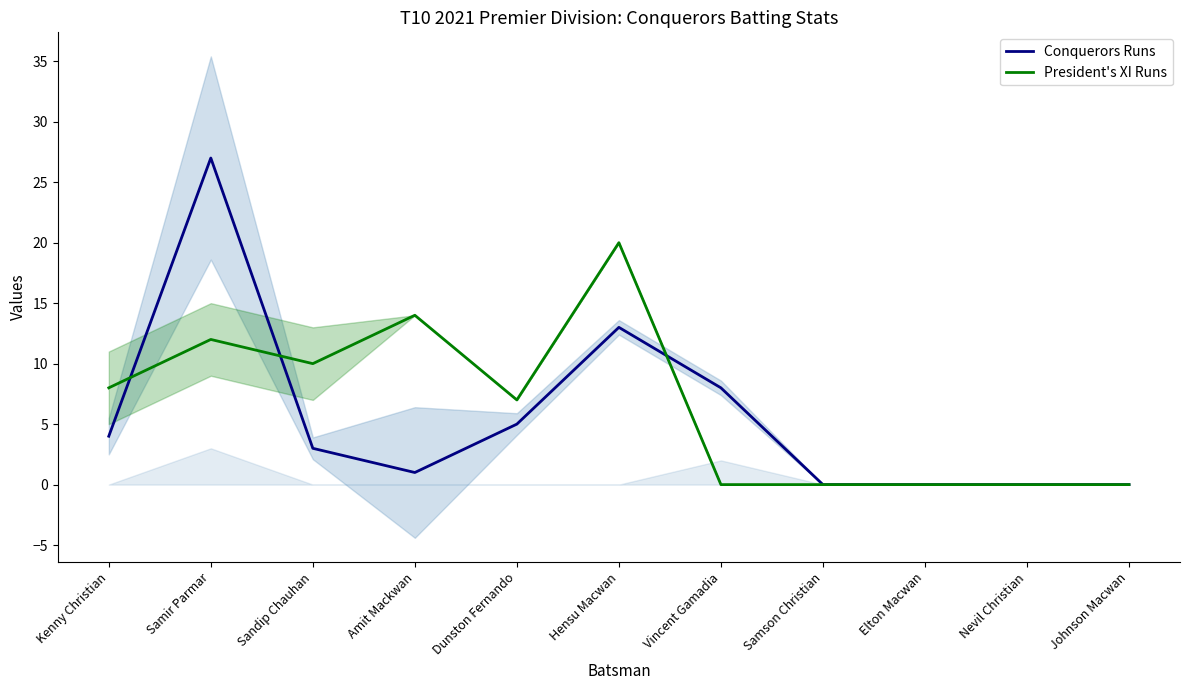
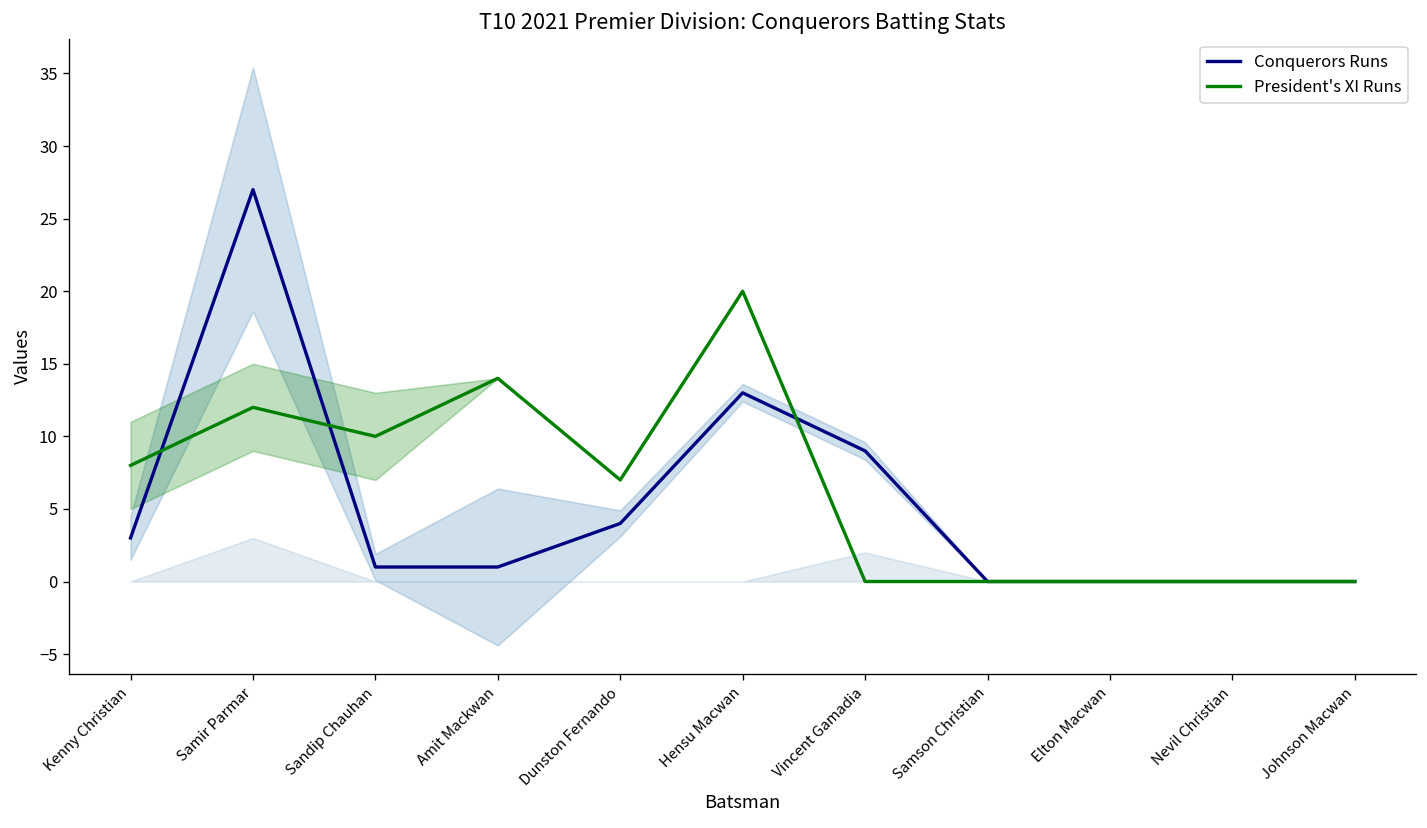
Conquerors Runs, Kenny Christian: 4 -> 3
Conquerors Runs, Sandip Chauhan: 3 -> 1
Conquerors Runs, Dunston Fernando: 5 -> 4
Conquerors Runs, Vincent Gamadia: 8 -> 9
